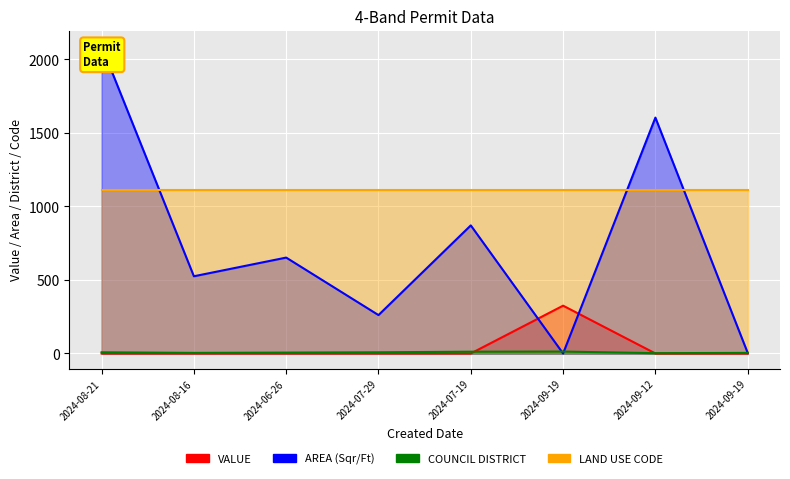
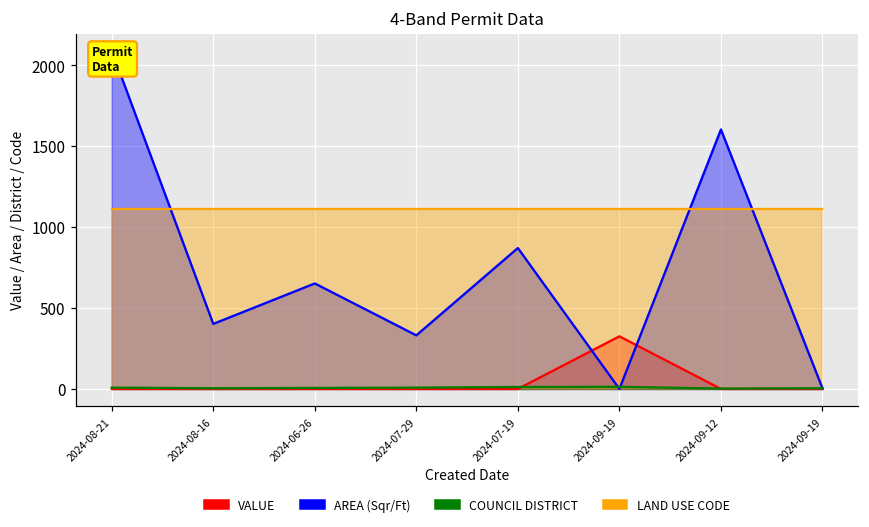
AREA (Sqr/Ft), 2024-08-16: 530 -> 400
AREA (Sqr/Ft), 2024-07-29: 260 -> 330
